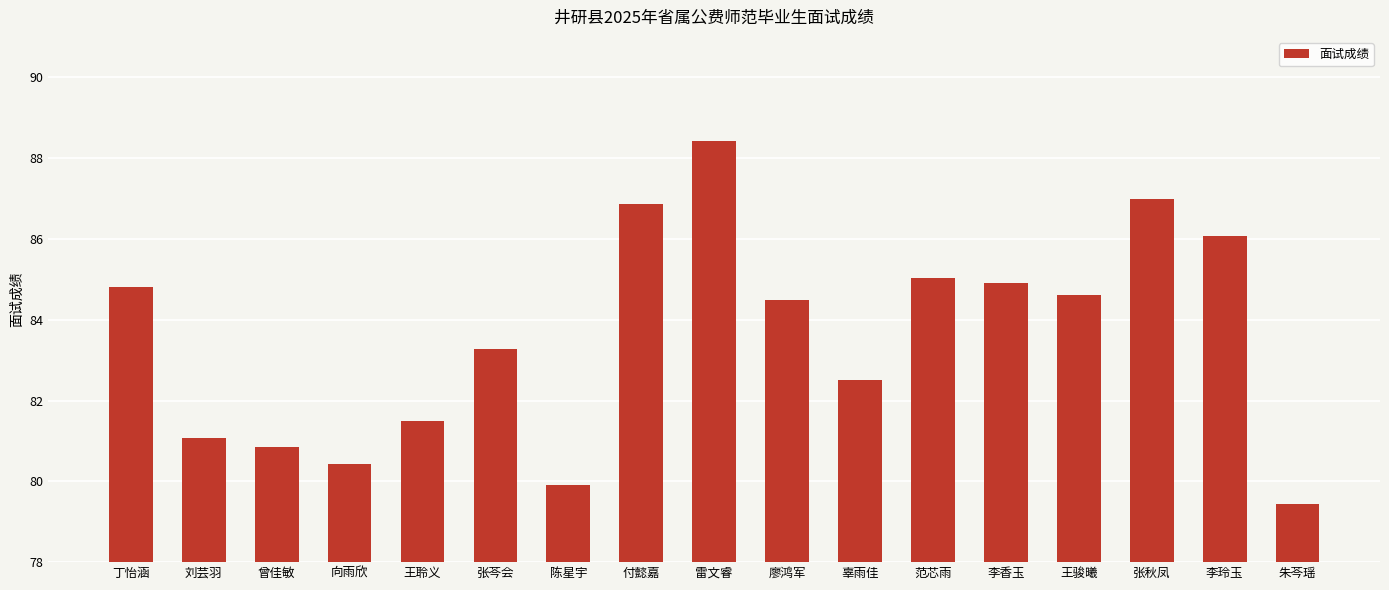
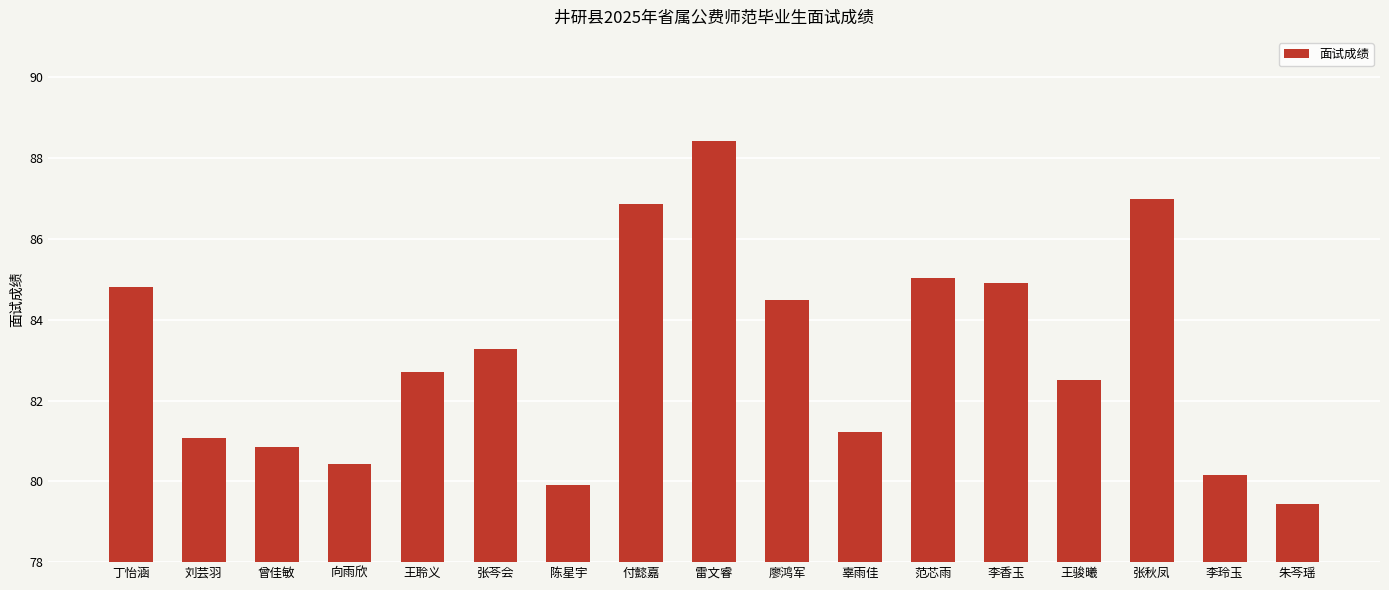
王聆义: 81.5 -> 82.7
辜雨佳: 82.5 -> 81.2
王骏曦: 84.6 -> 82.5
李玲玉: 86.1 -> 80.2
